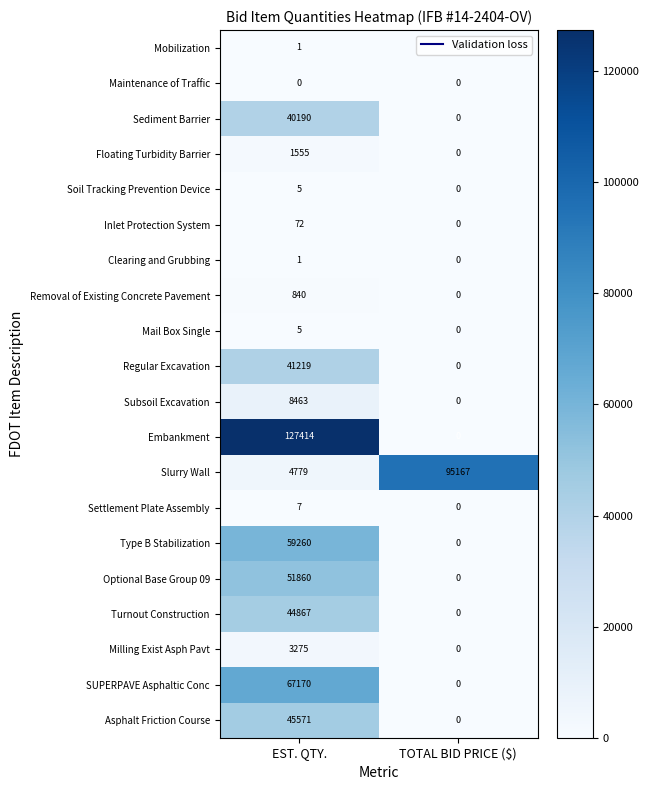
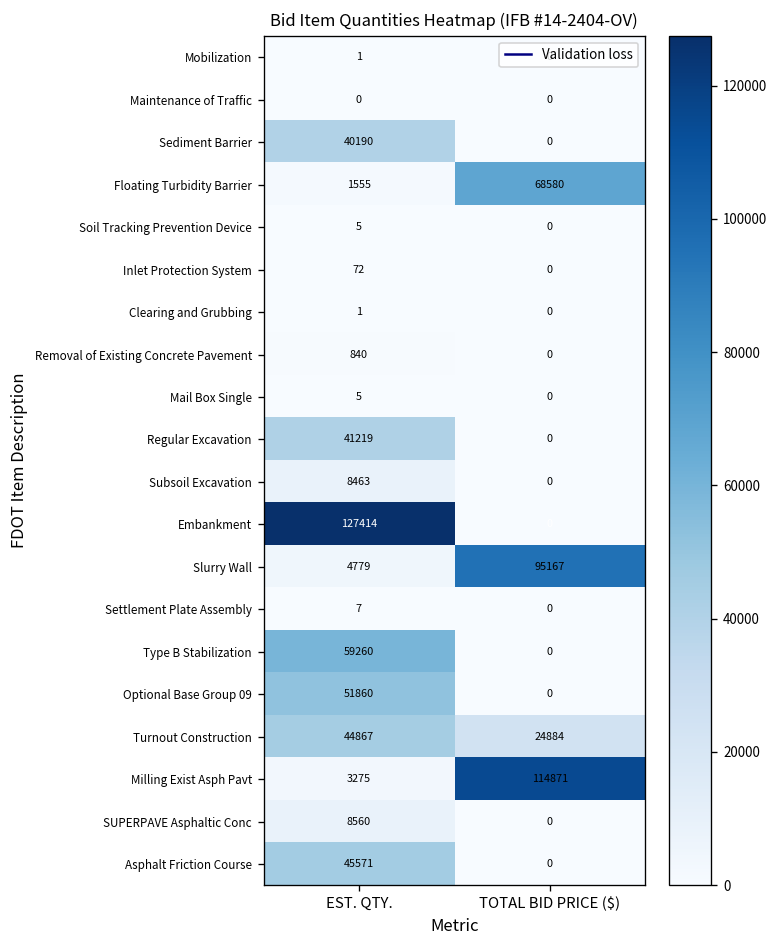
Floating Turbidity Barrier, TOTAL BID PRICE ($): 0 -> 68580
Turnout Construction, TOTAL BID PRICE ($): 0 -> 24884
Milling Exist Asph Pavt, TOTAL BID PRICE ($): 0 -> 114871
SUPERPAVE Asphaltic Conc, EST. QTY.: 67170 -> 8560
